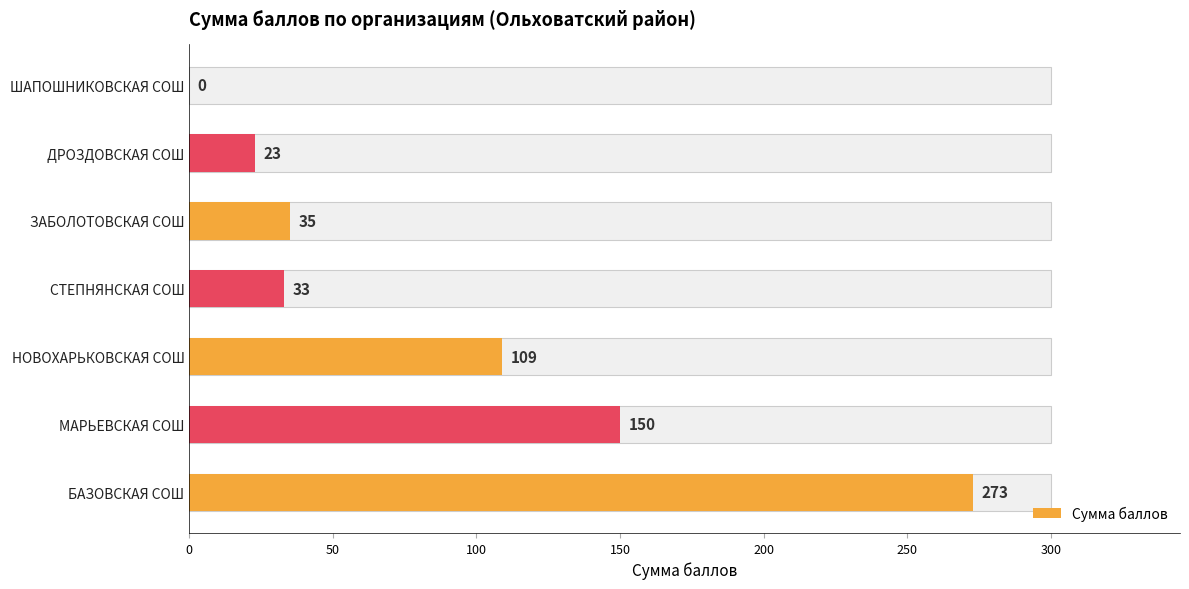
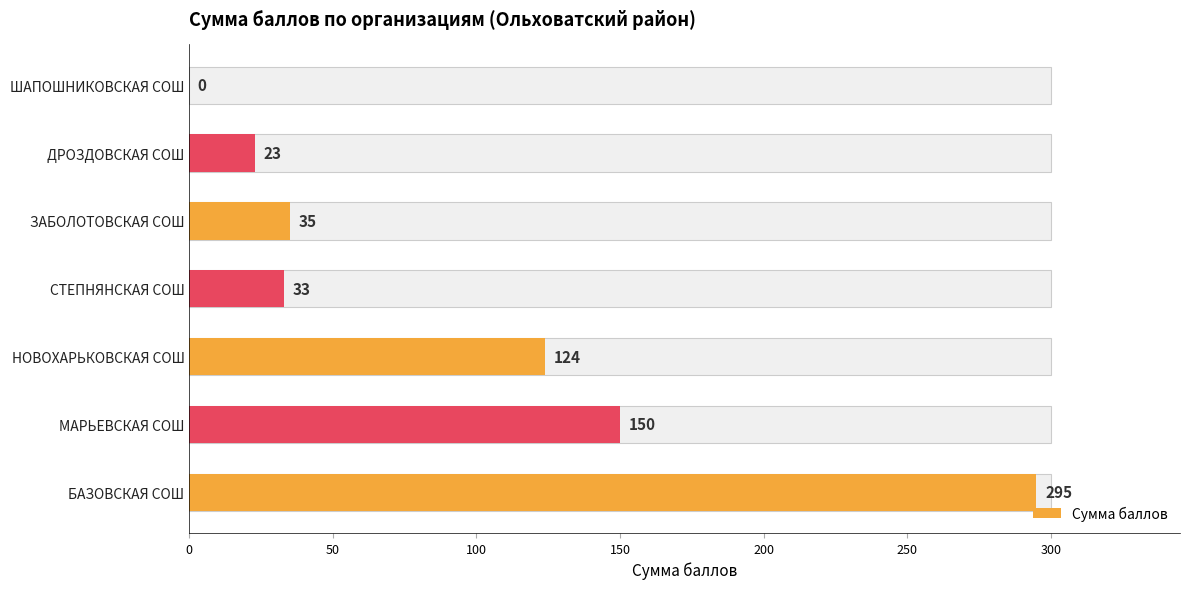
Сумма баллов, НОВОХАРЬКОВСКАЯ СОШ: 109 -> 124
Сумма баллов, БАЗОВСКАЯ СОШ: 273 -> 295
